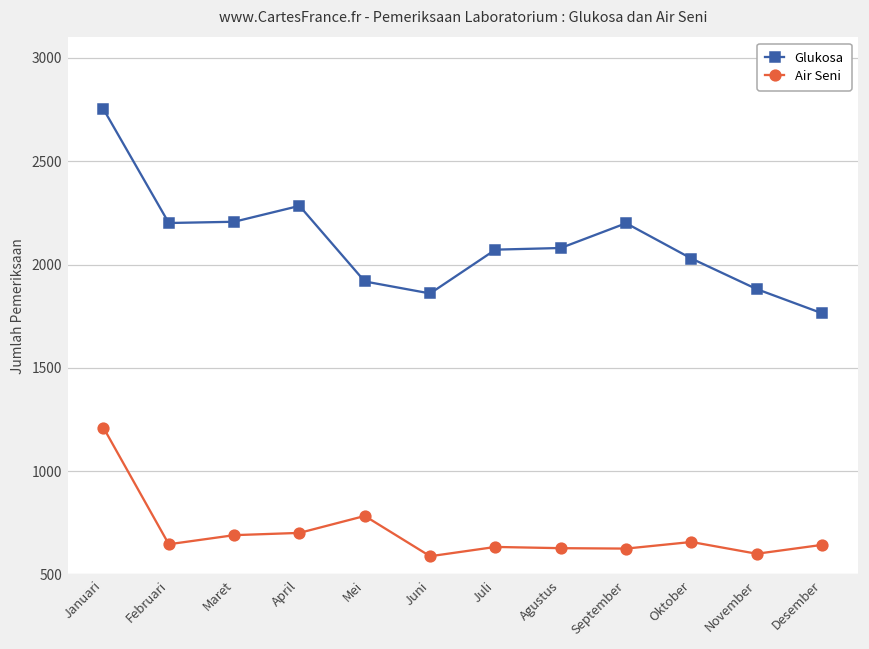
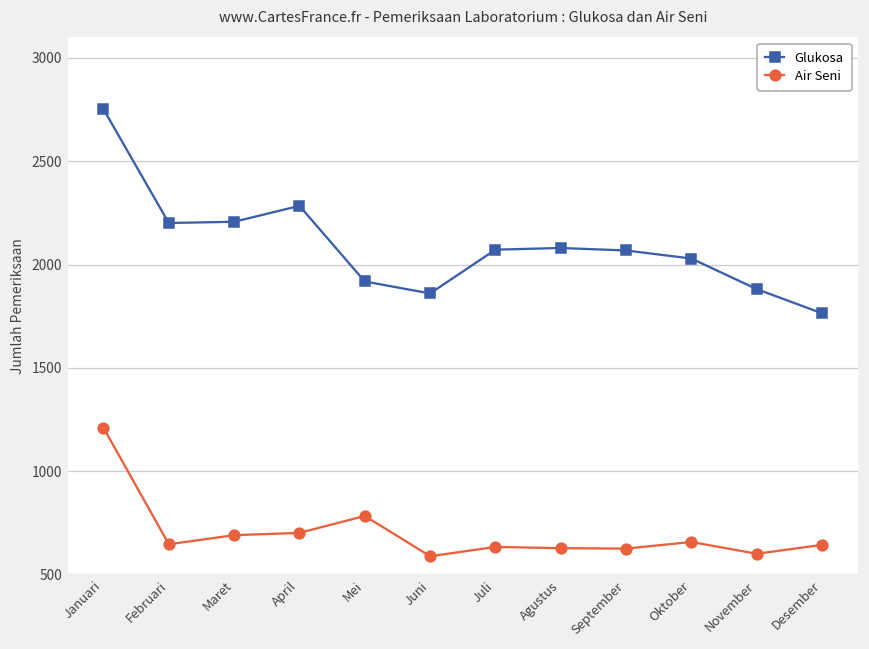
Glukosa, September: 2200 -> 2070
